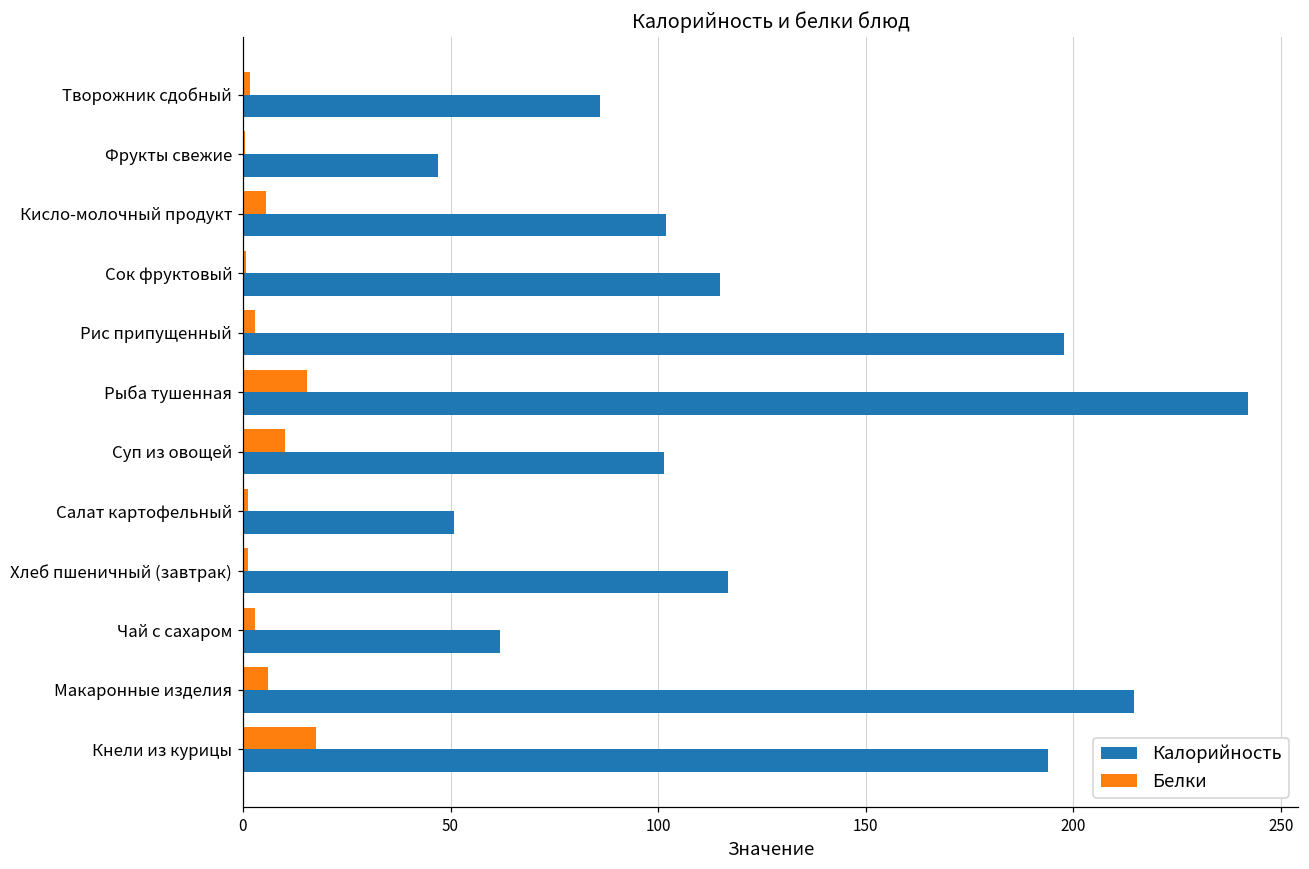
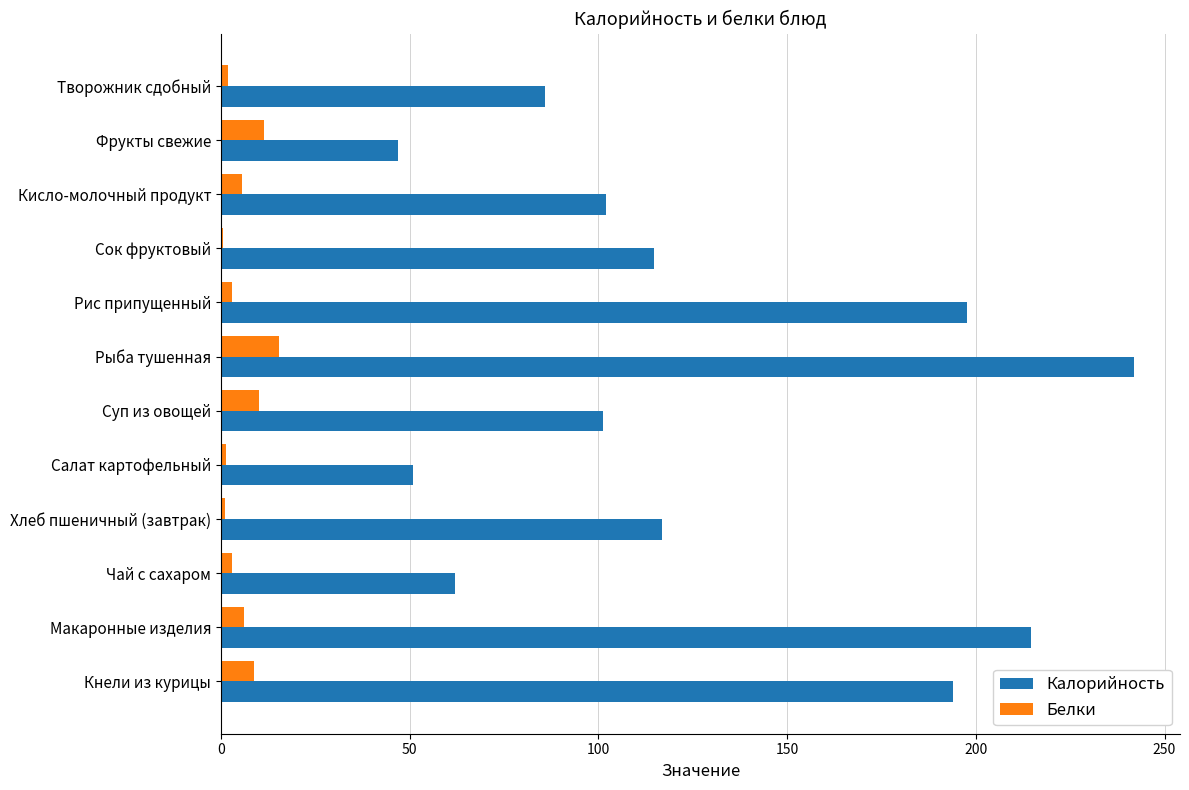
Белки, Фрукты свежие: 0 -> 12
Белки, Кнели из курицы: 18 -> 9
